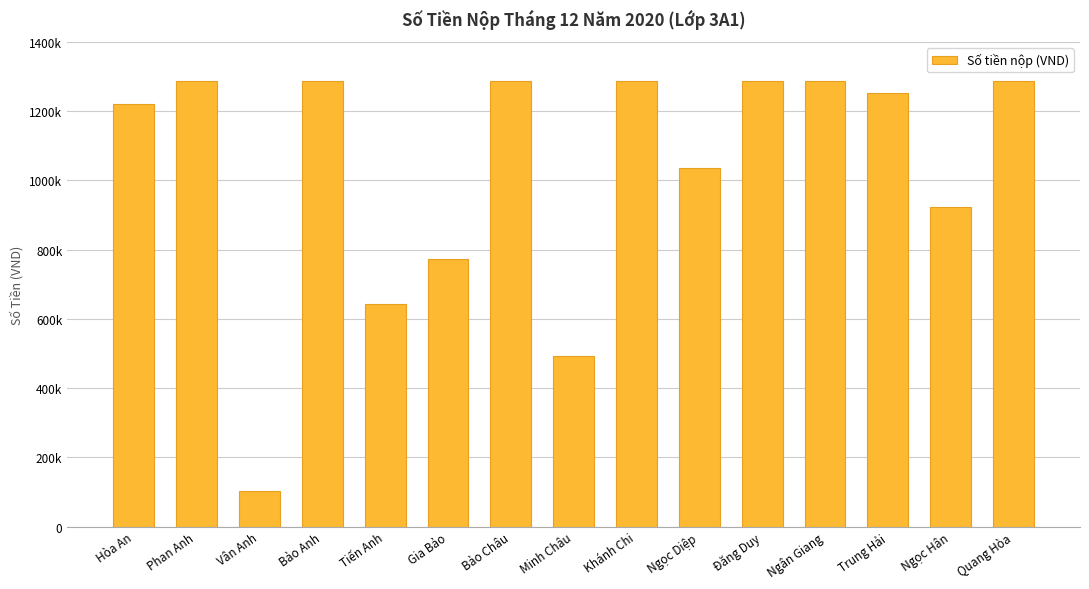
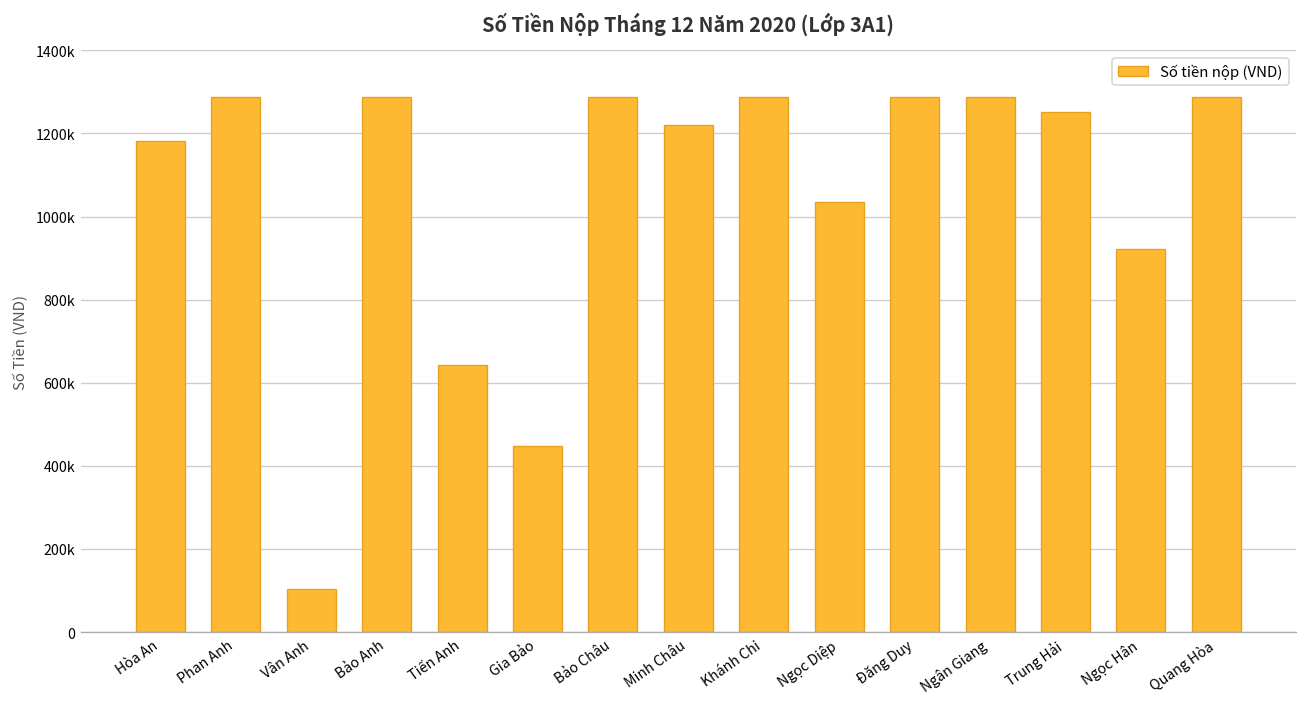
Hòa An: 1220000 -> 1180000
Gia Bảo: 770000 -> 450000
Minh Châu: 490000 -> 1220000
